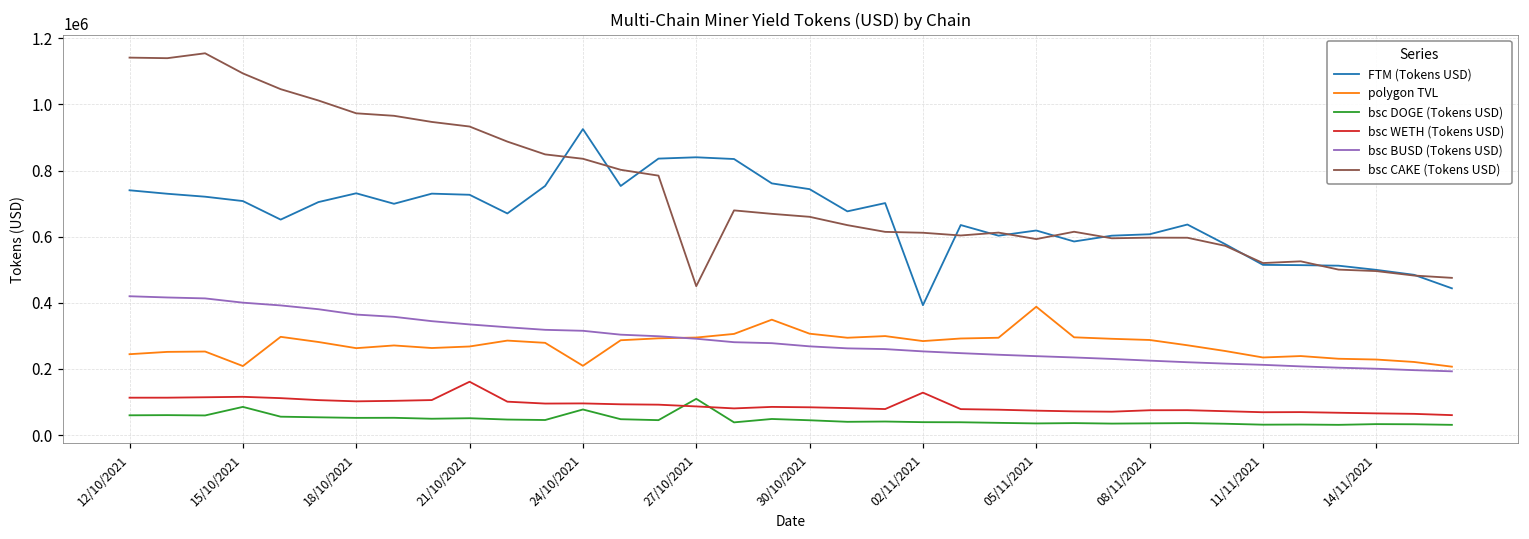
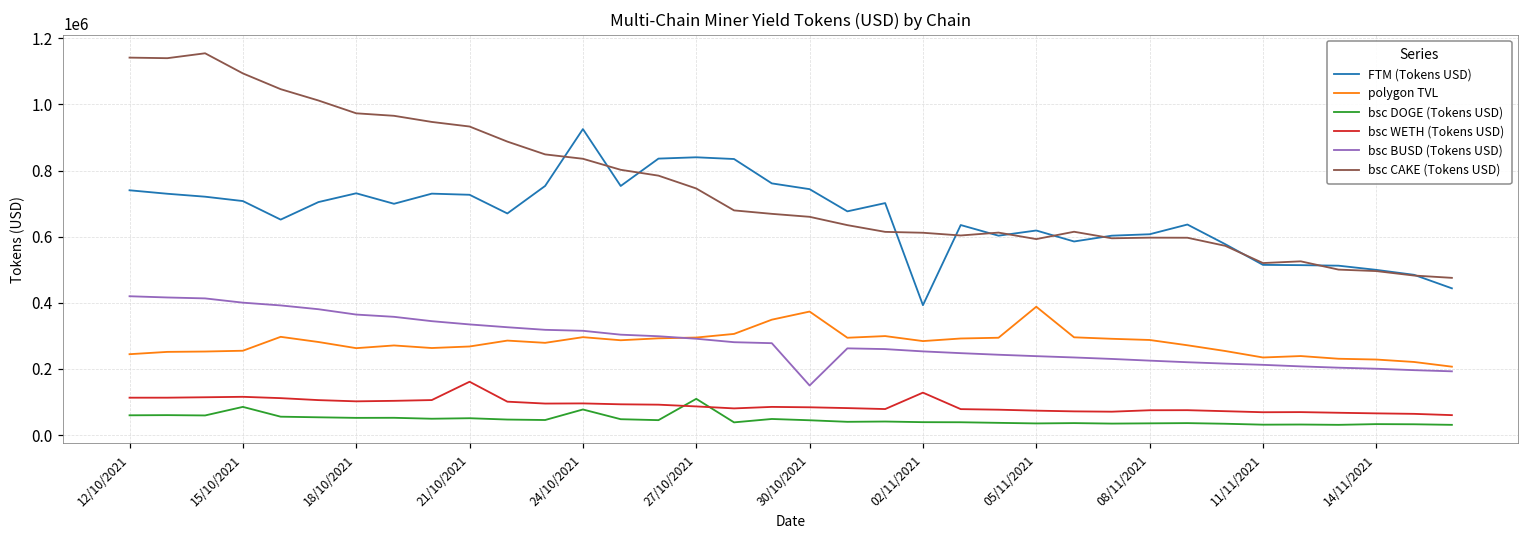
polygon TVL, 15/10/2021: 210000 -> 250000
polygon TVL, 24/10/2021: 210000 -> 300000
bsc CAKE (Tokens USD), 27/10/2021: 450000 -> 750000
polygon TVL, 30/10/2021: 310000 -> 370000
bsc BUSD (Tokens USD), 30/10/2021: 270000 -> 150000
